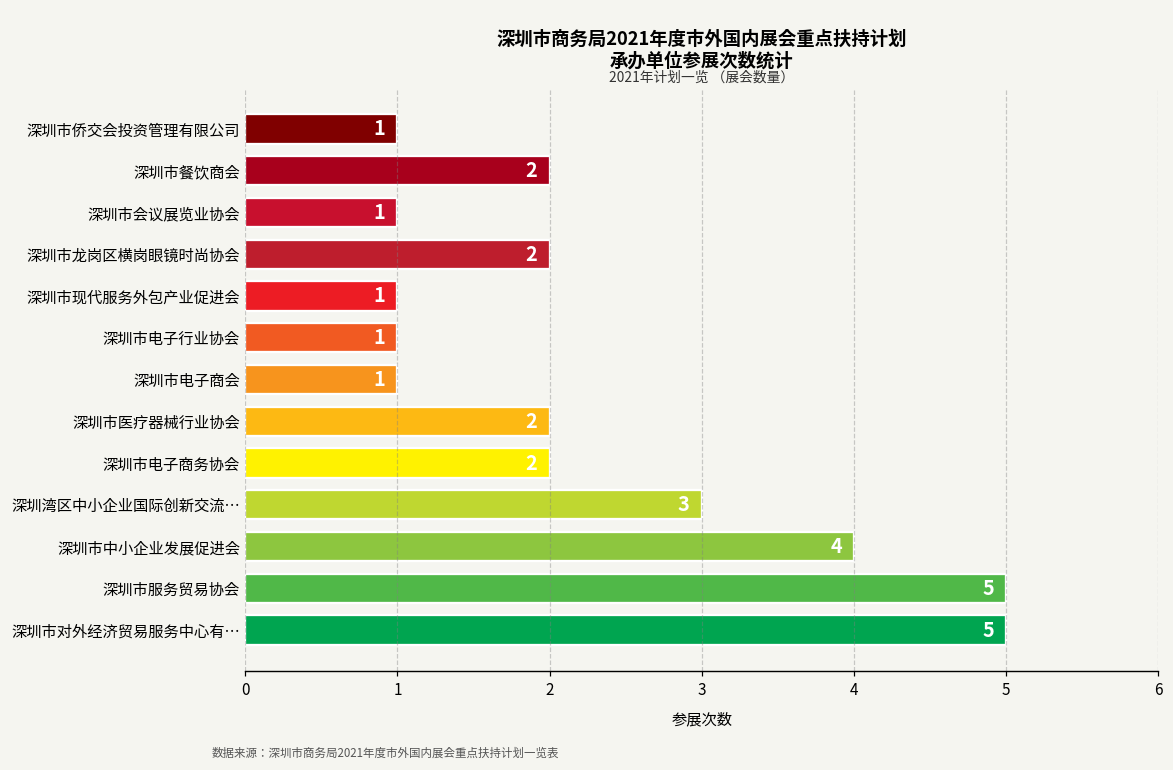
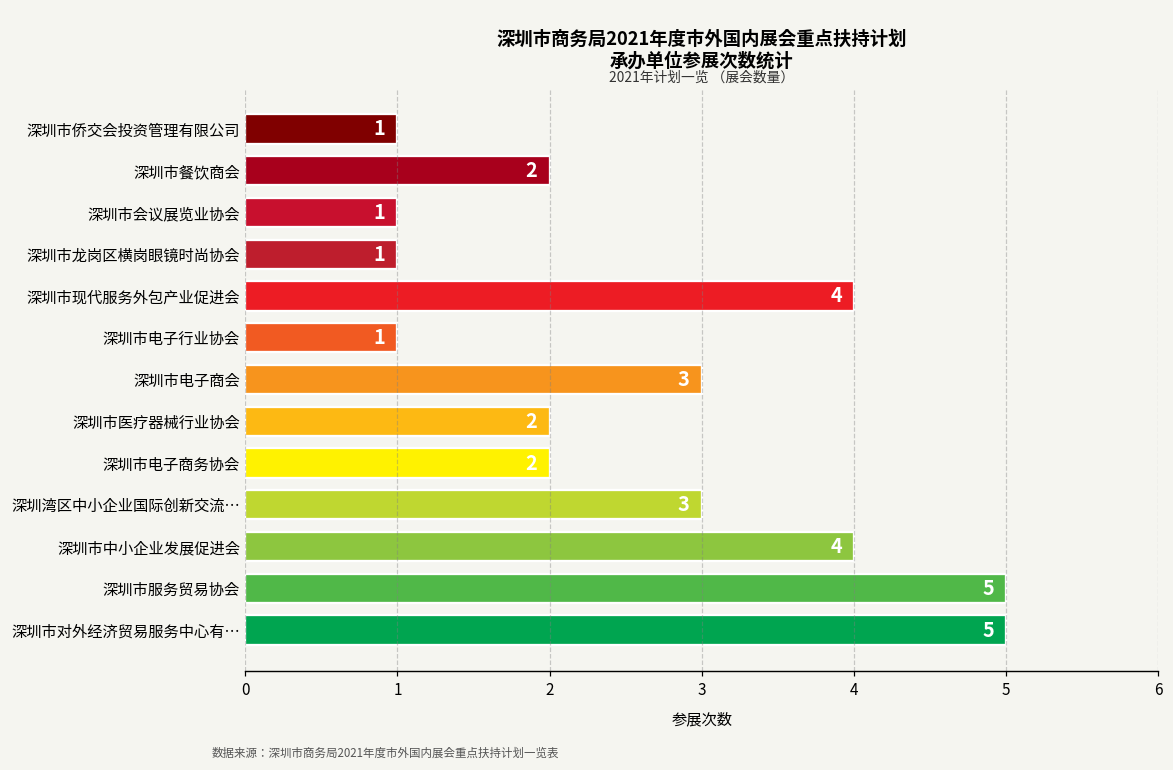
深圳市龙岗区横岗眼镜时尚协会: 2 -> 1
深圳市现代服务外包产业促进会: 1 -> 4
深圳市电子商会: 1 -> 3
